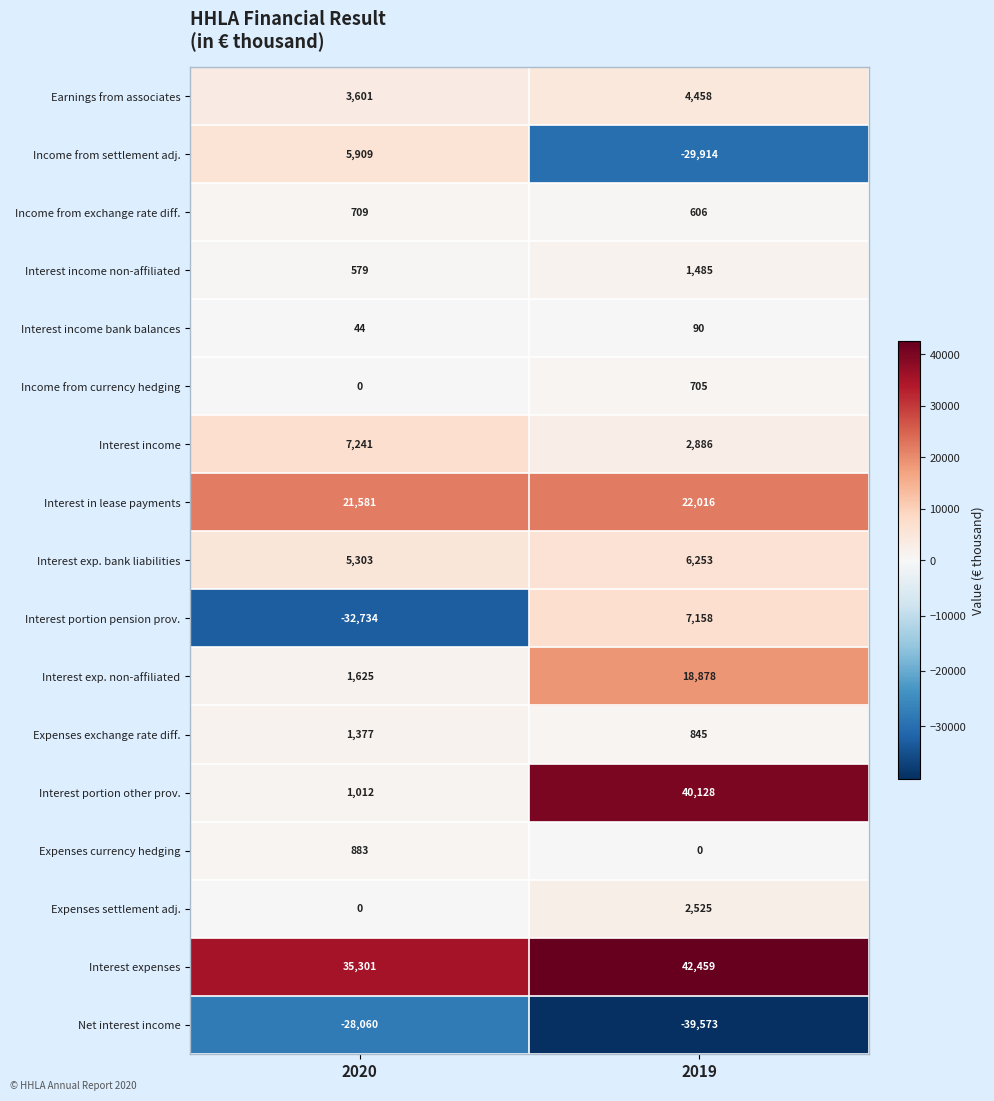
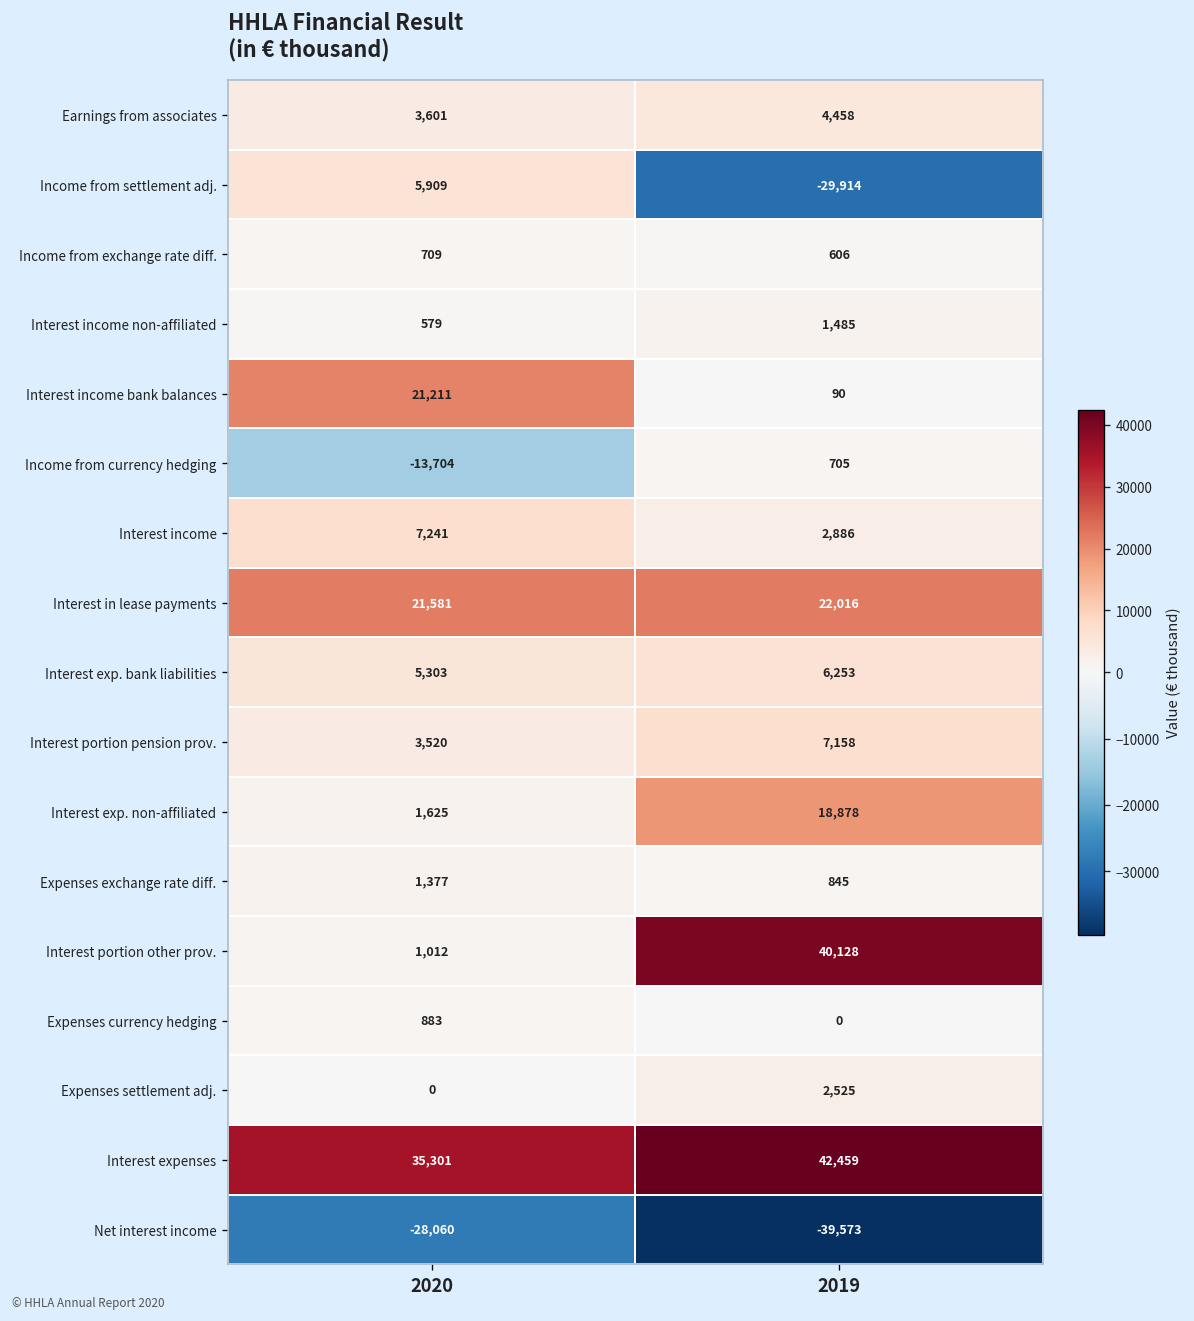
Interest income bank balances, 2020: 44 -> 21,211
Income from currency hedging, 2020: 0 -> -13,704
Interest portion pension prov., 2020: -32,734 -> 3,520
